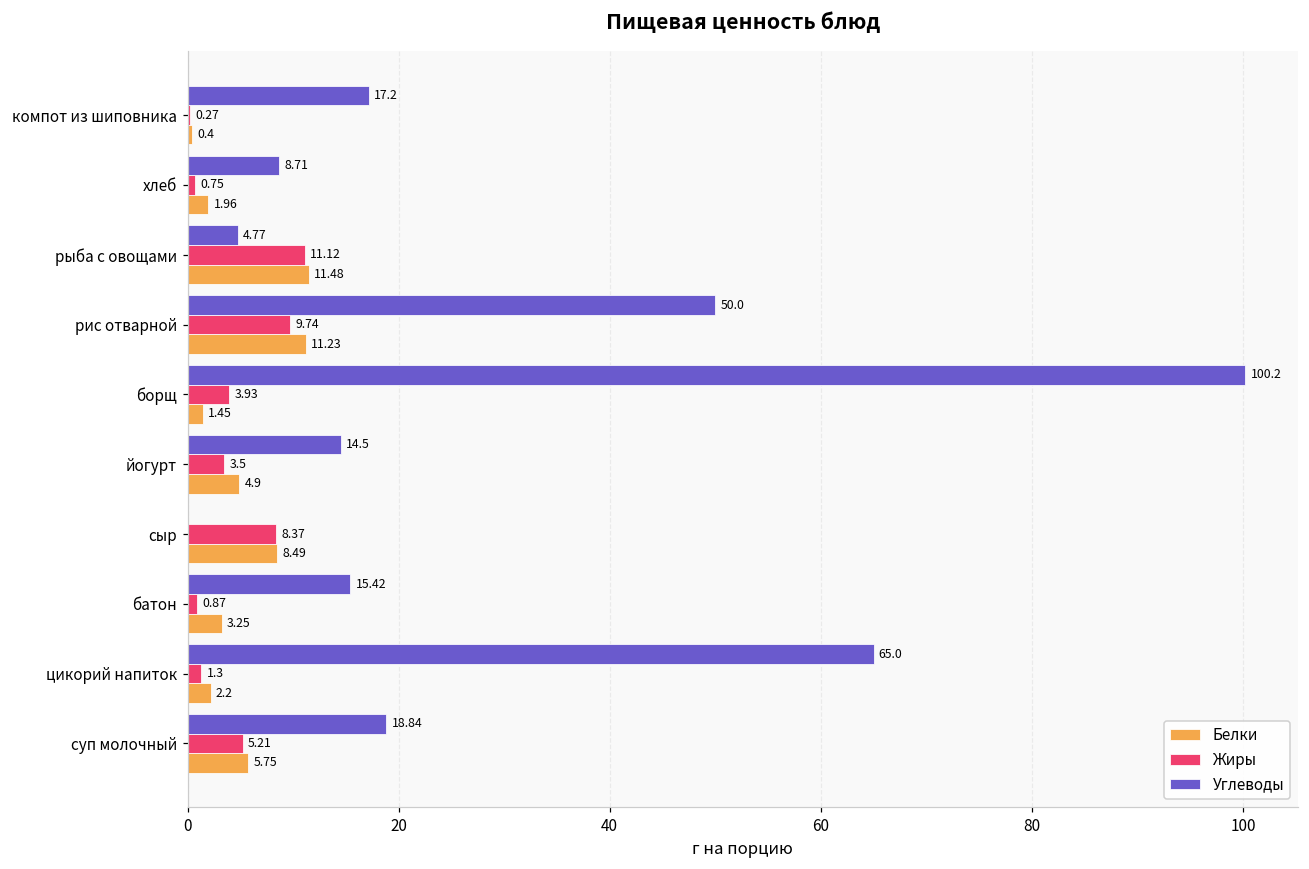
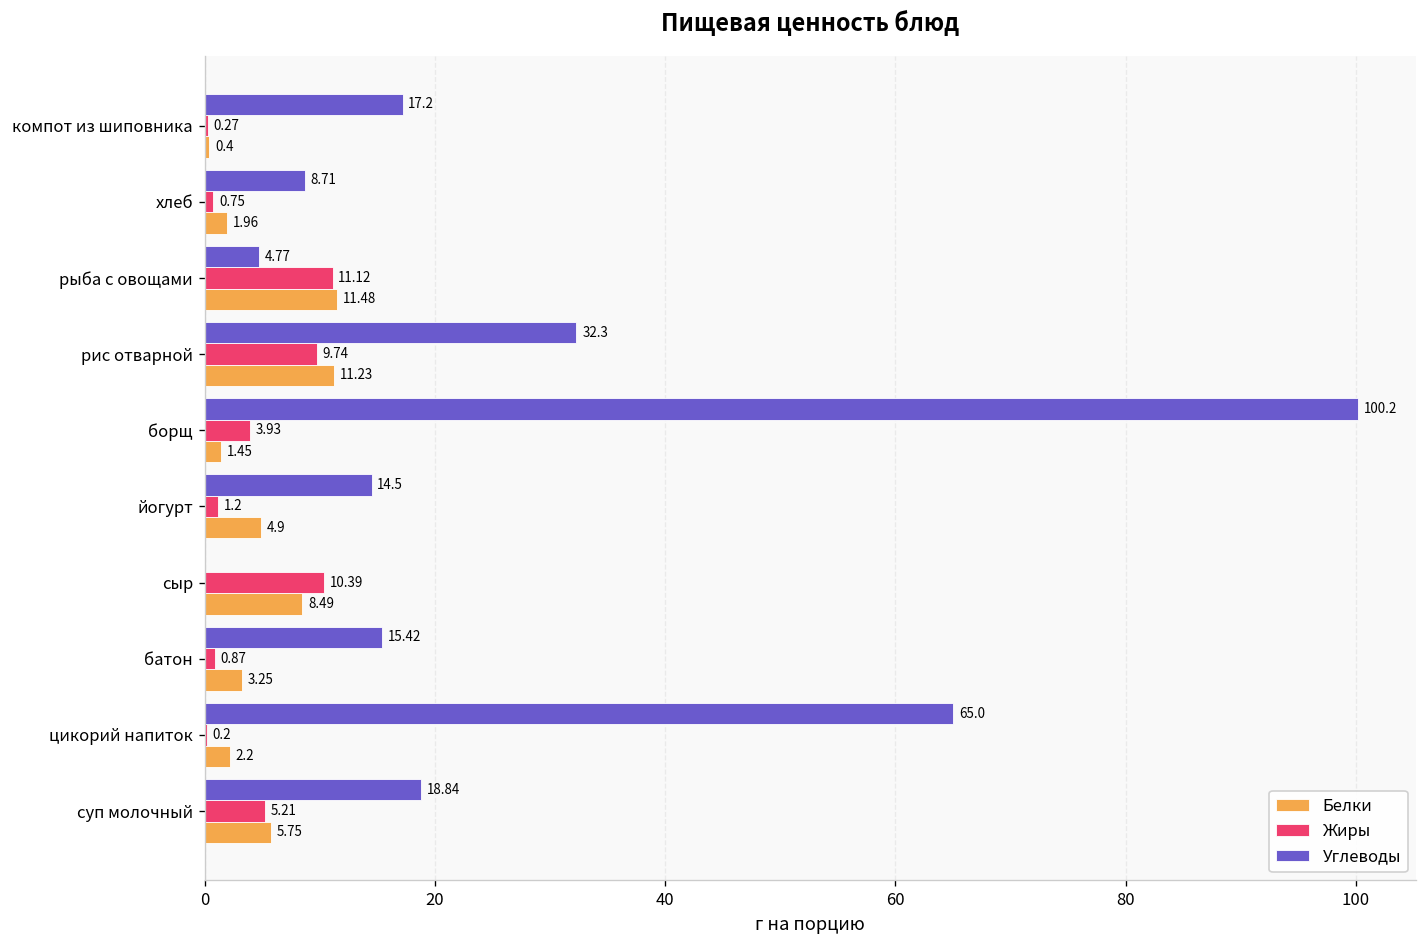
Углеводы, рис отварной: 50.0 -> 32.3
Жиры, йогурт: 3.5 -> 1.2
Жиры, сыр: 8.37 -> 10.39
Жиры, цикорий напиток: 1.3 -> 0.2
